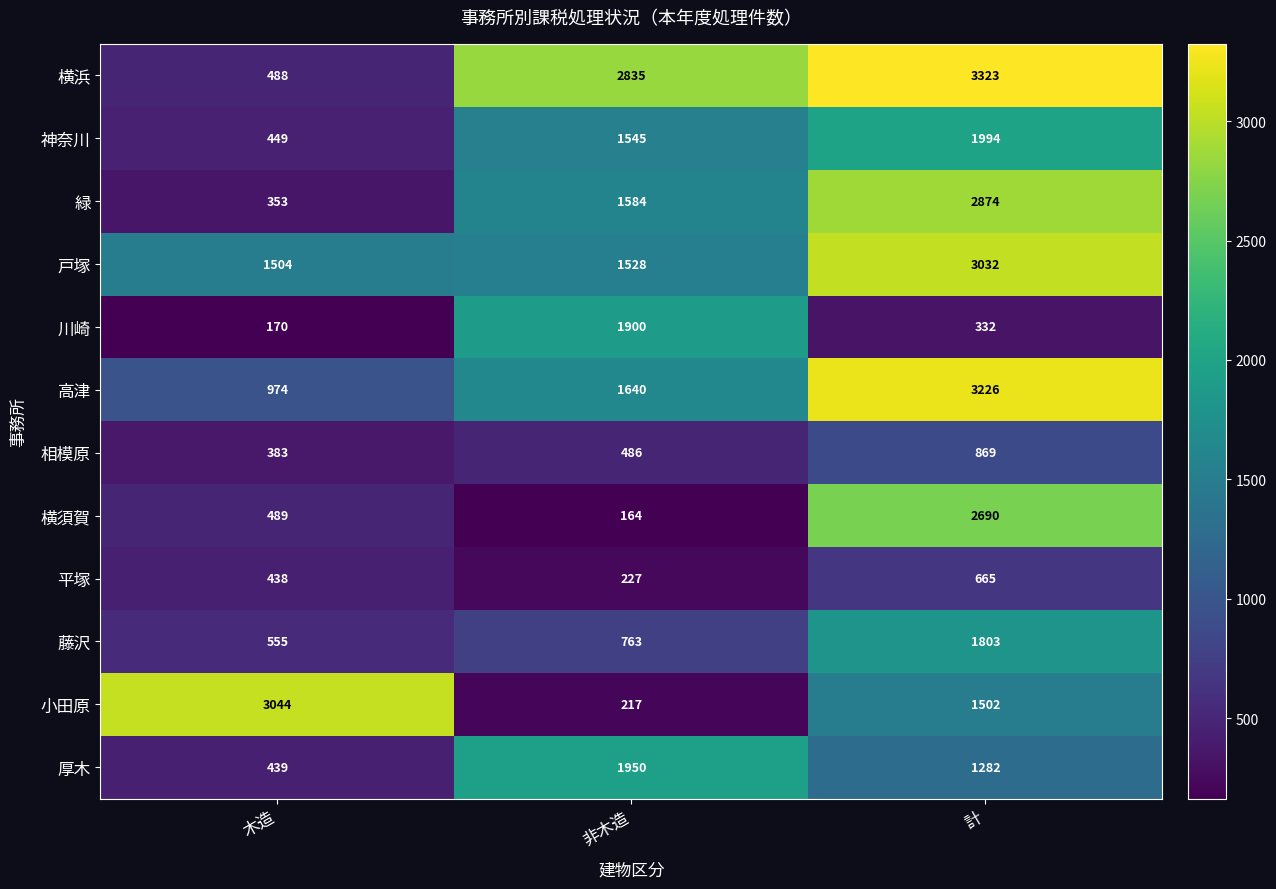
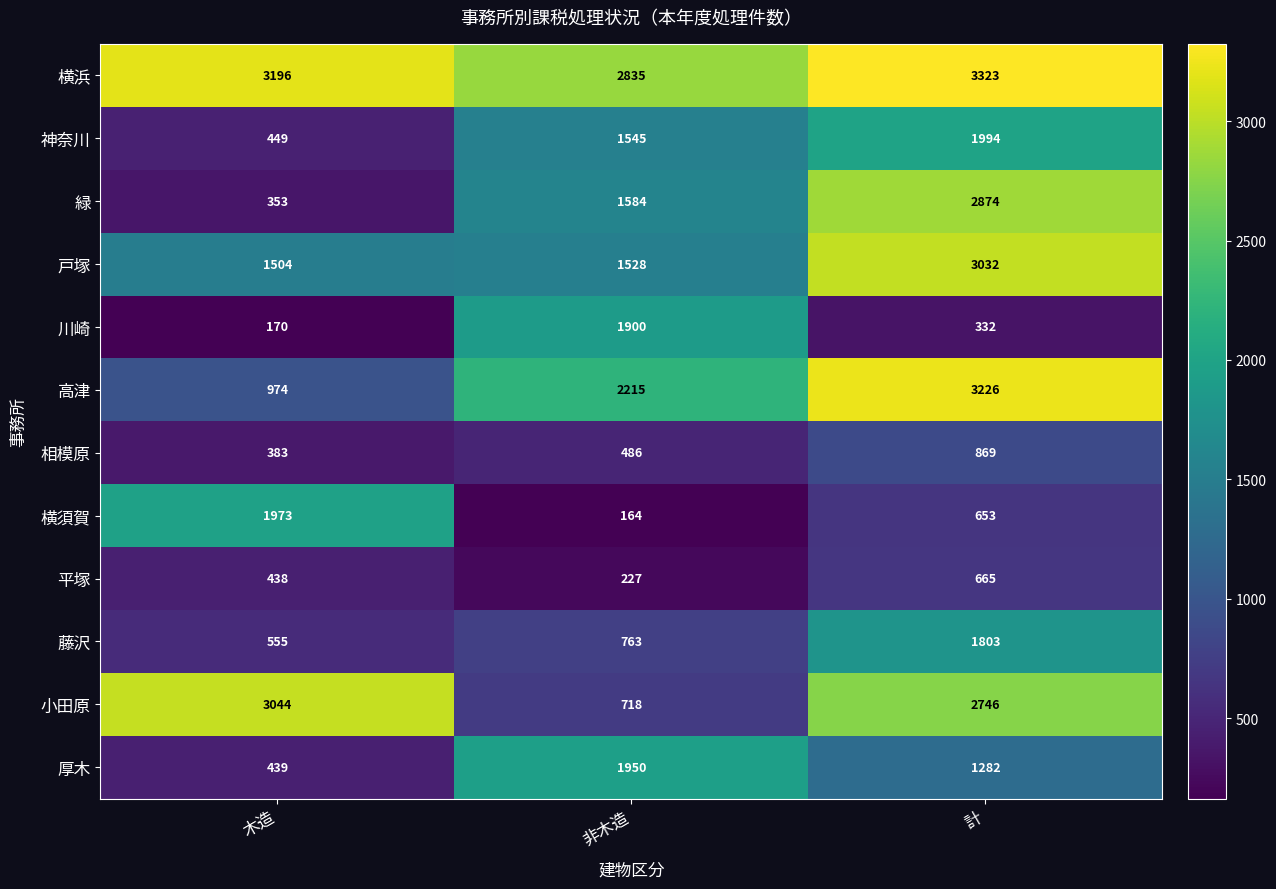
横浜, 木造: 488 -> 3196
高津, 非木造: 1640 -> 2215
横須賀, 木造: 489 -> 1973
横須賀, 計: 2690 -> 653
小田原, 非木造: 217 -> 718
小田原, 計: 1502 -> 2746
